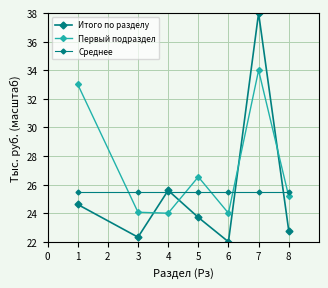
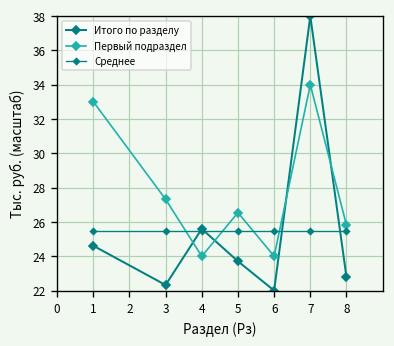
Первый подраздел, 3: 24.1 -> 27.3
Первый подраздел, 8: 25.2 -> 25.8
